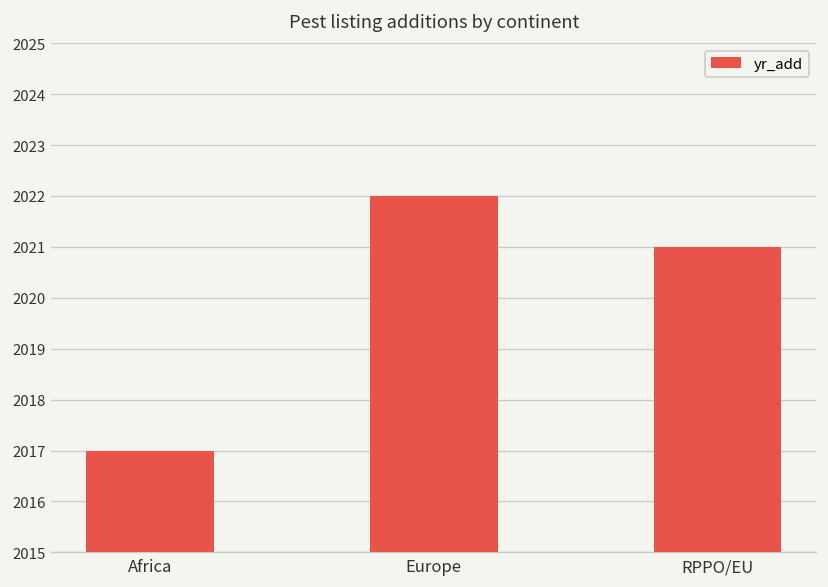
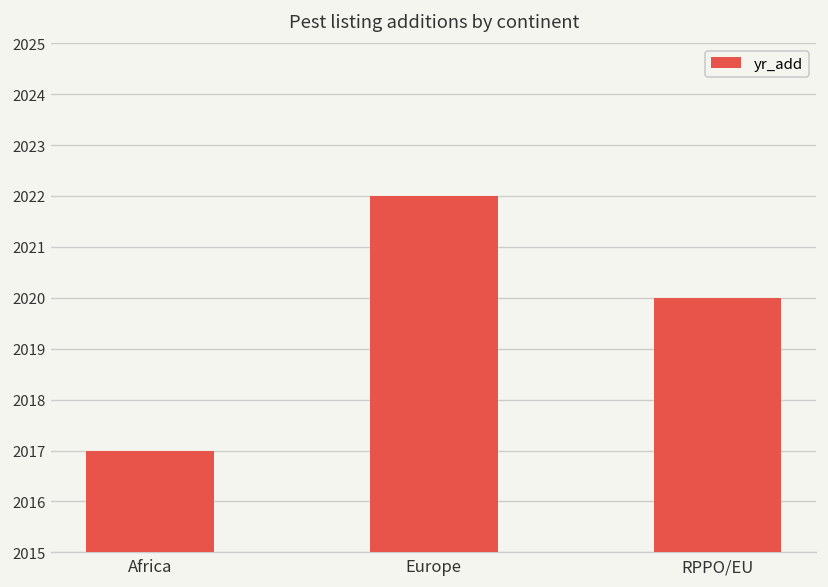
RPPO/EU: 2021 -> 2020
